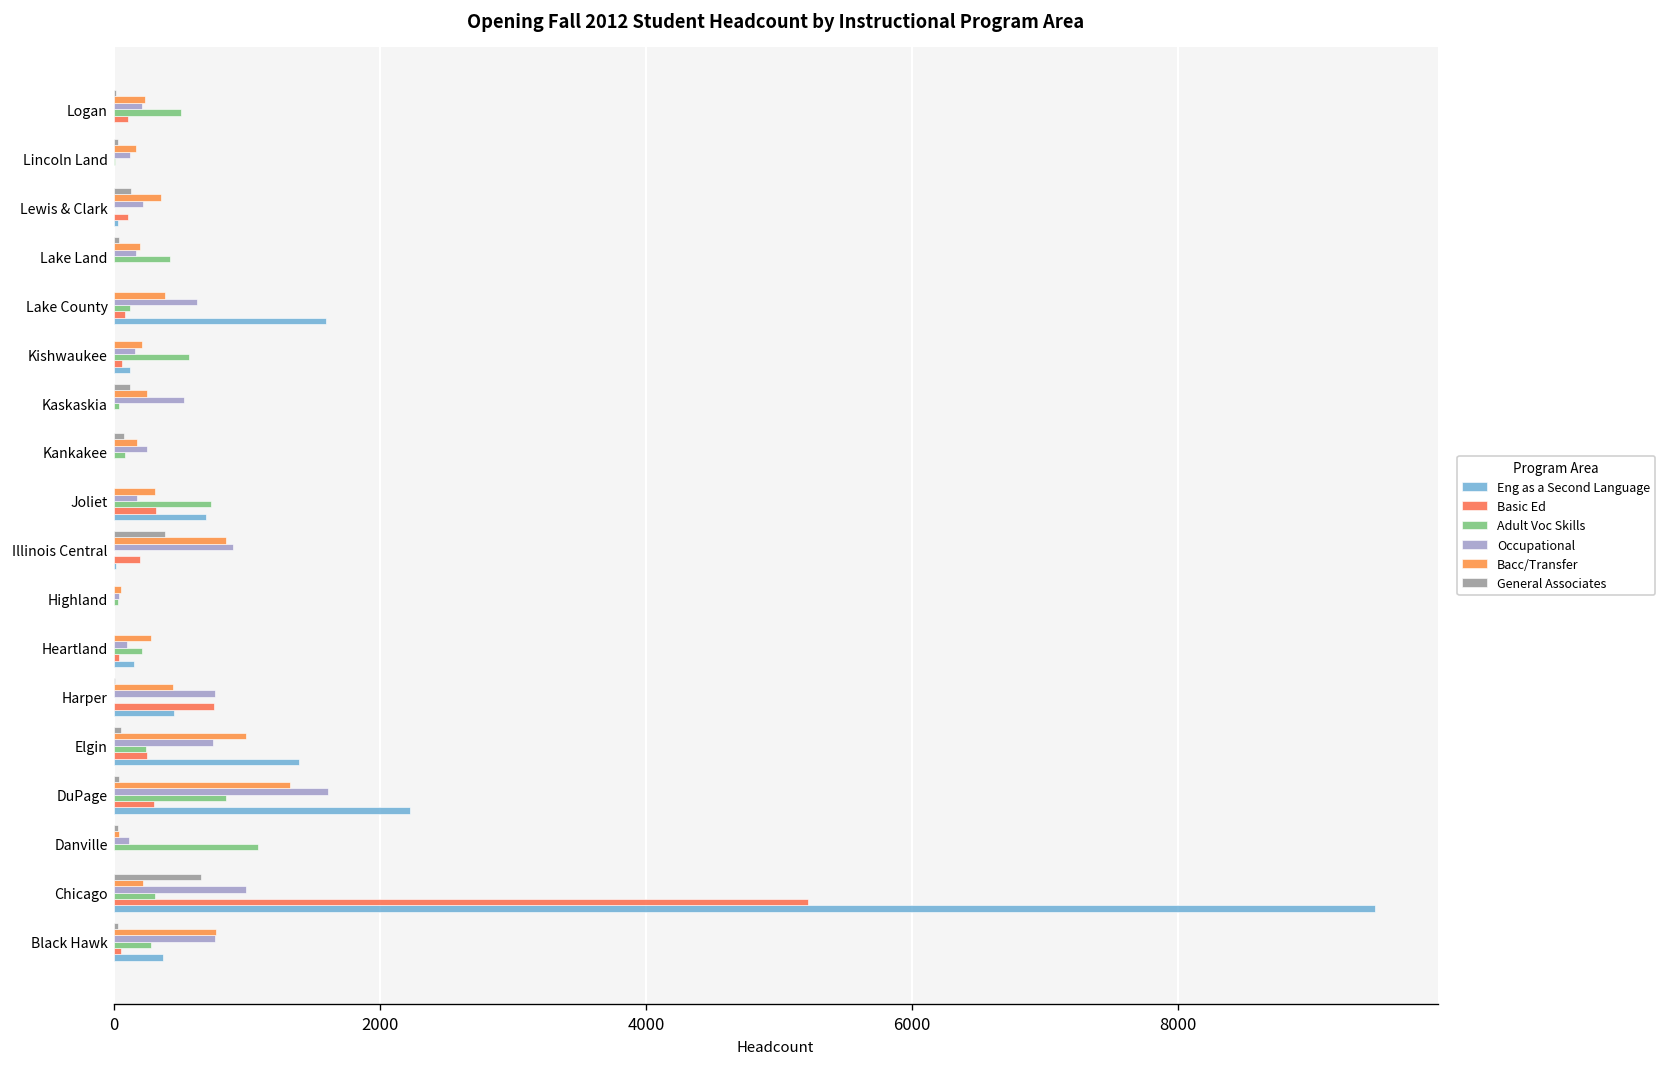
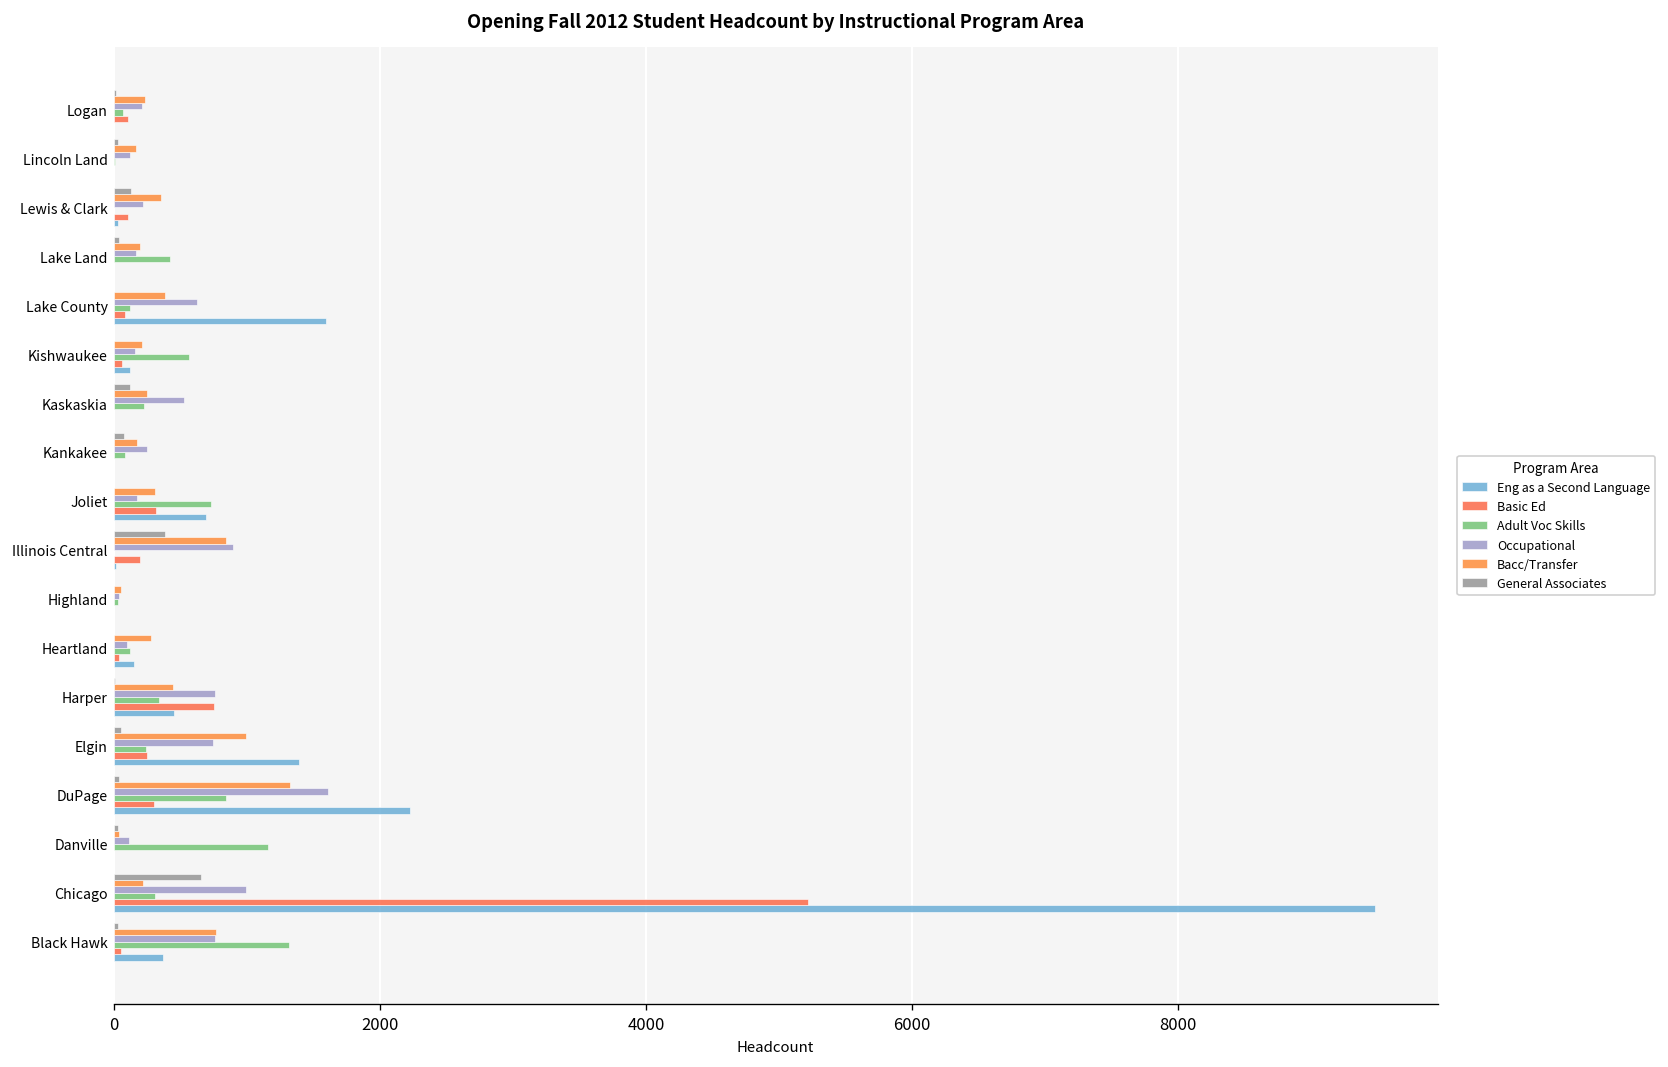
Adult Voc Skills, Logan: 510 -> 70
Adult Voc Skills, Kaskaskia: 40 -> 230
Adult Voc Skills, Heartland: 210 -> 120
Adult Voc Skills, Harper: 0 -> 340
Adult Voc Skills, Danville: 1080 -> 1160
Adult Voc Skills, Black Hawk: 280 -> 1320
